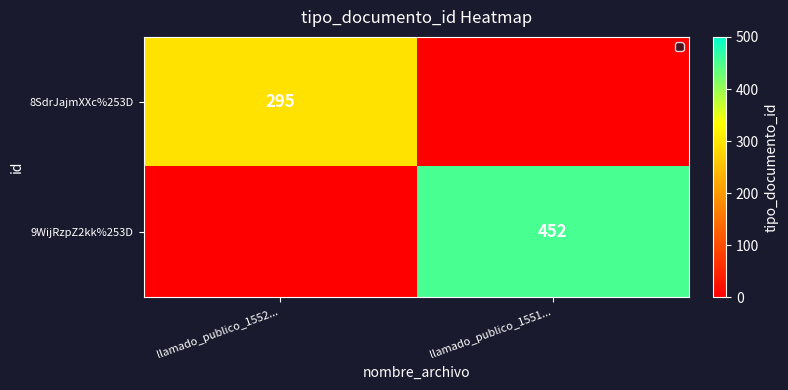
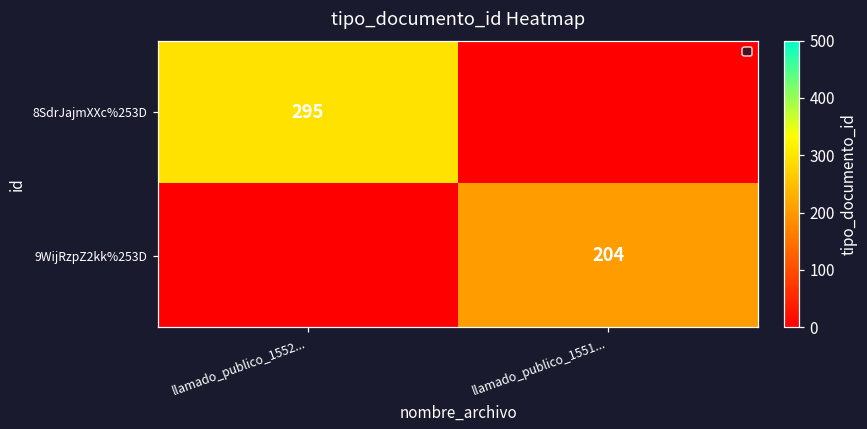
9WijRzpZ2kk%253D, llamado_publico_1551...: 452 -> 204
